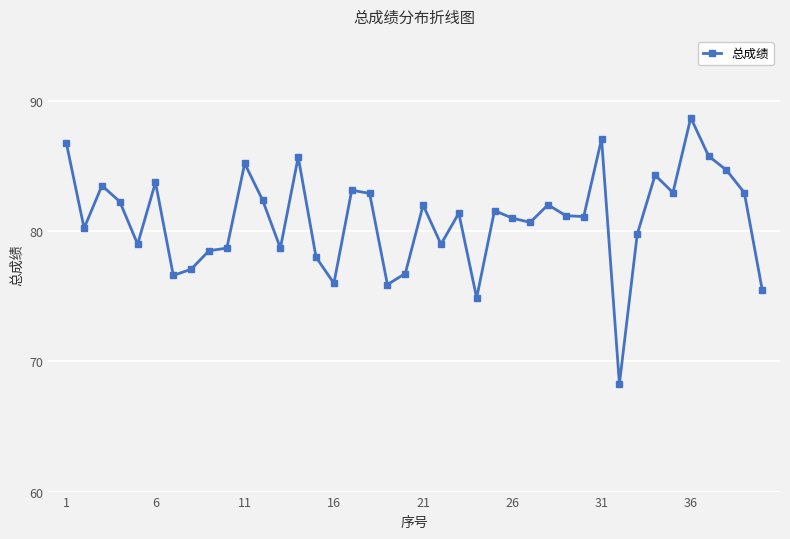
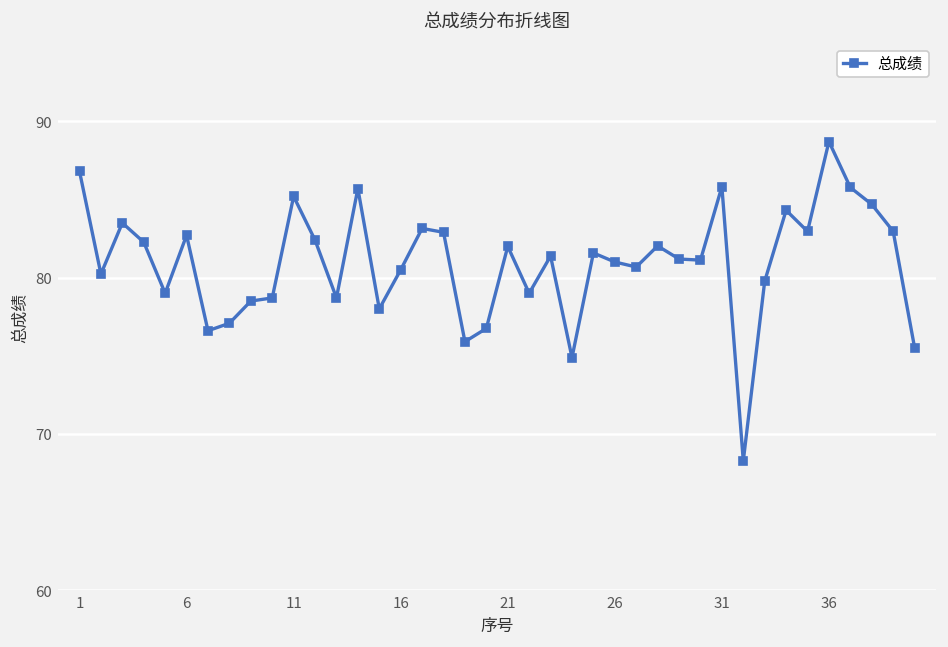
6: 83.8 -> 82.7
16: 76.0 -> 80.5
31: 87.1 -> 85.8
